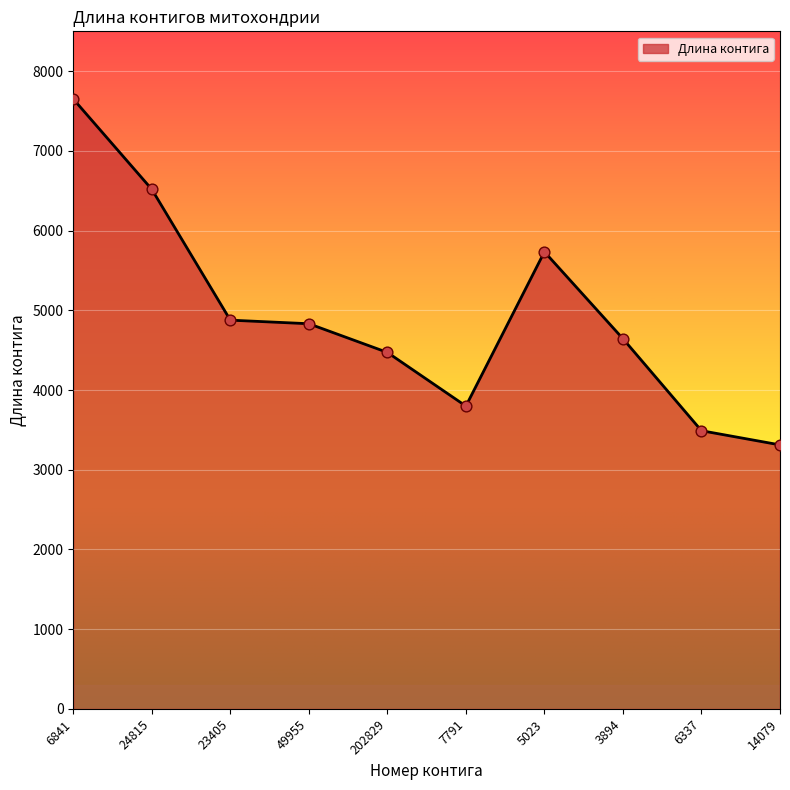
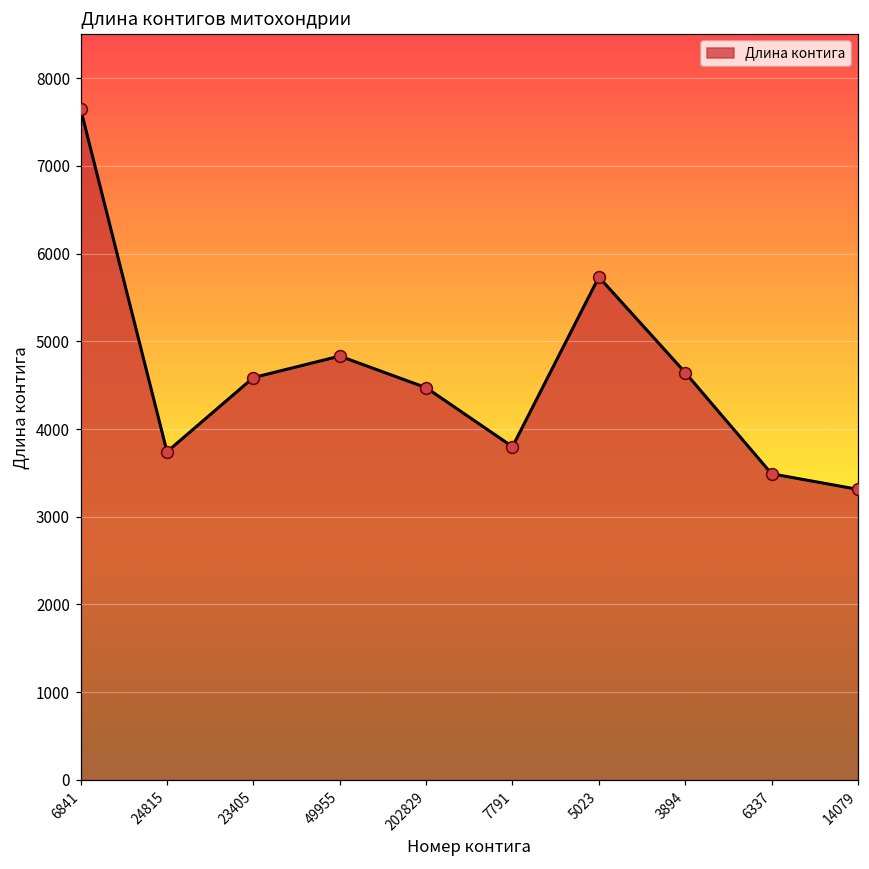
24815: 6500 -> 3700
23405: 4900 -> 4600
